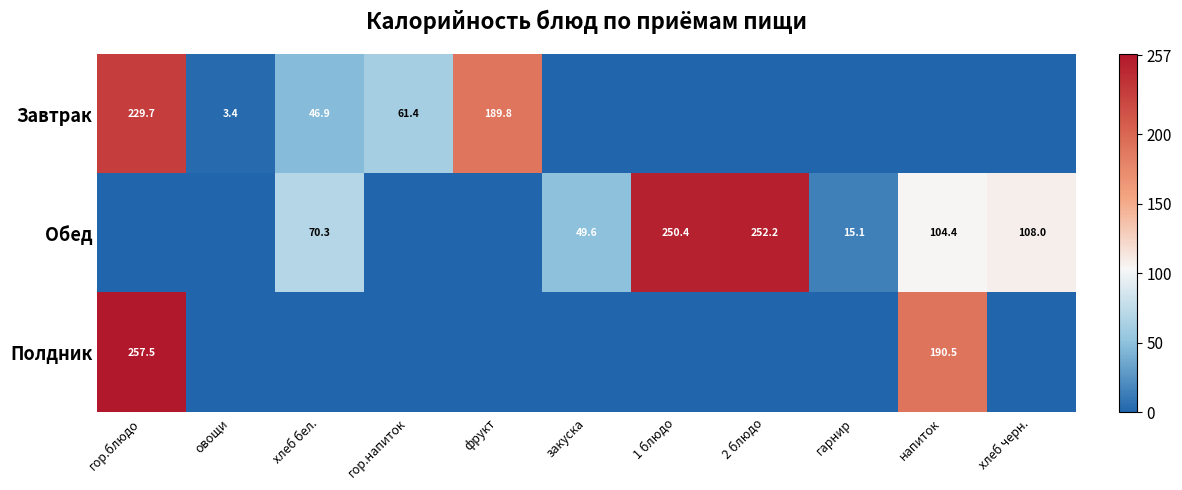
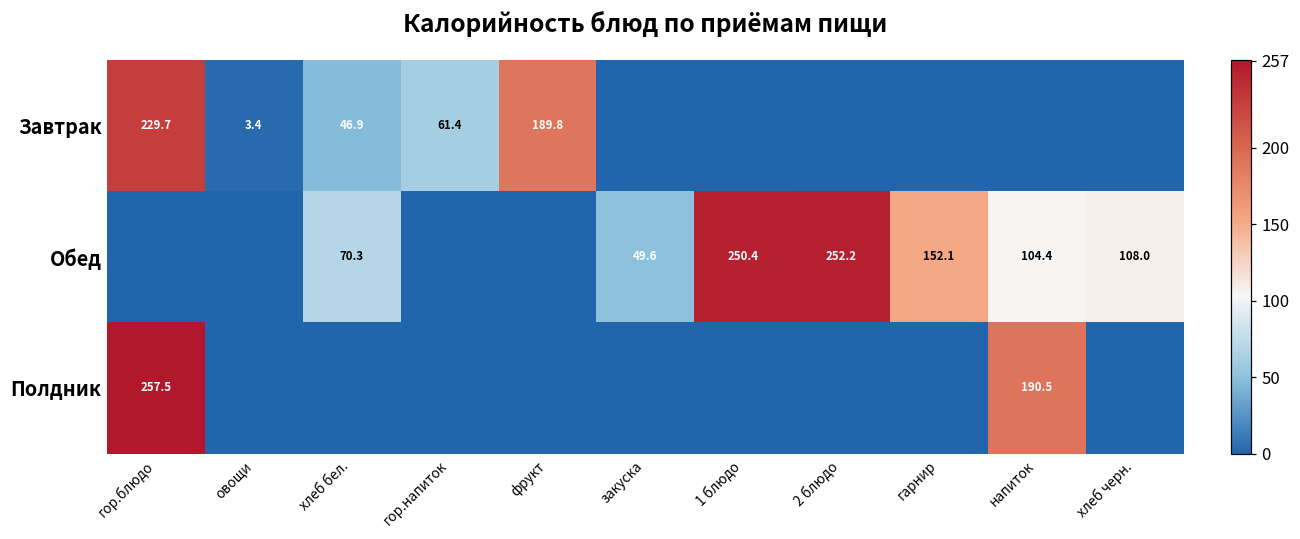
Обед, гарнир: 15.1 -> 152.1
